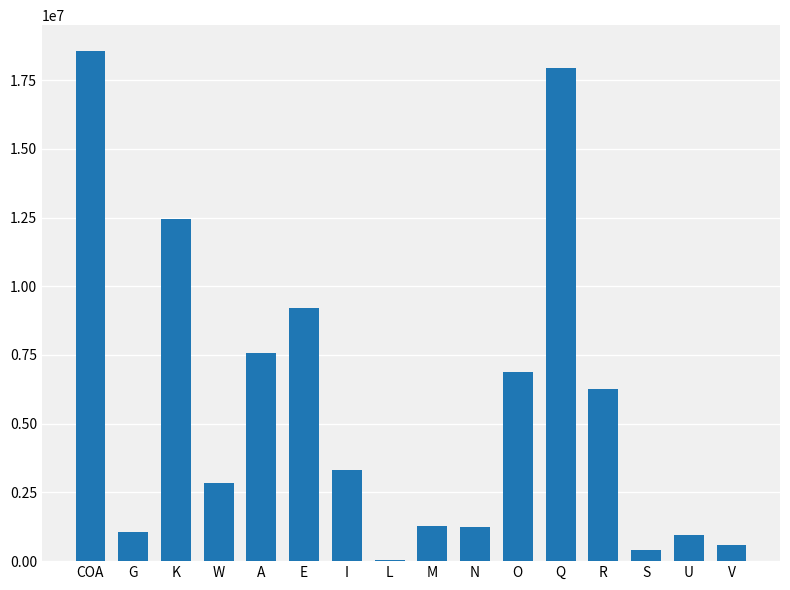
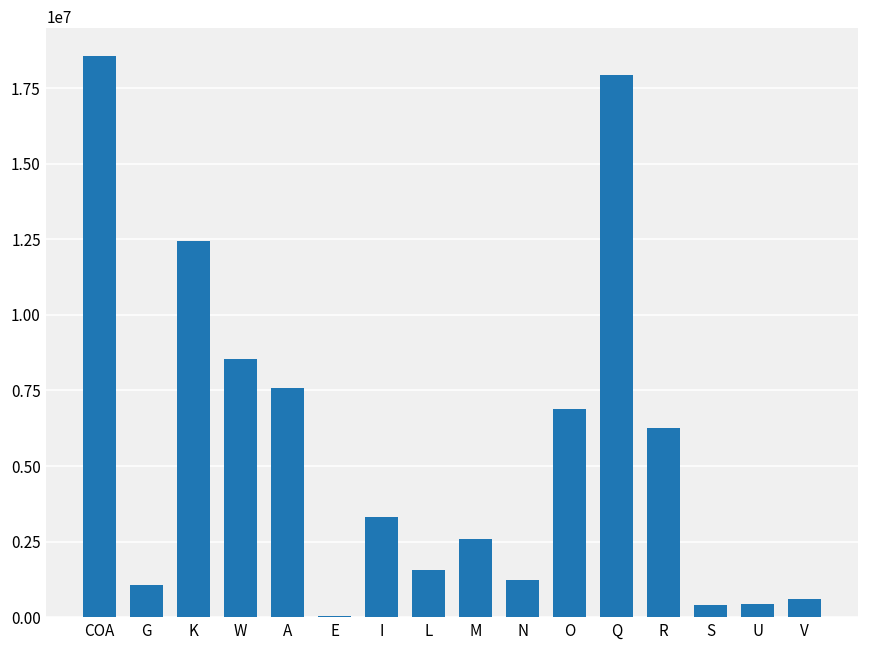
W: 2800000 -> 8500000
E: 9200000 -> 0
L: 0 -> 1600000
M: 1300000 -> 2600000
U: 1000000 -> 400000
